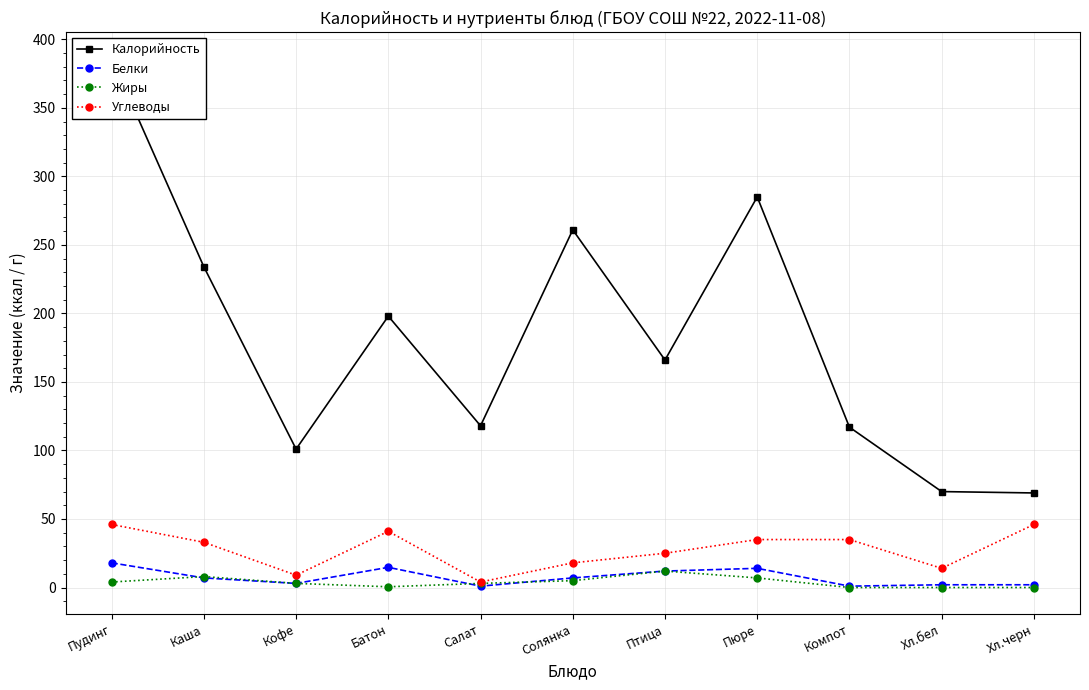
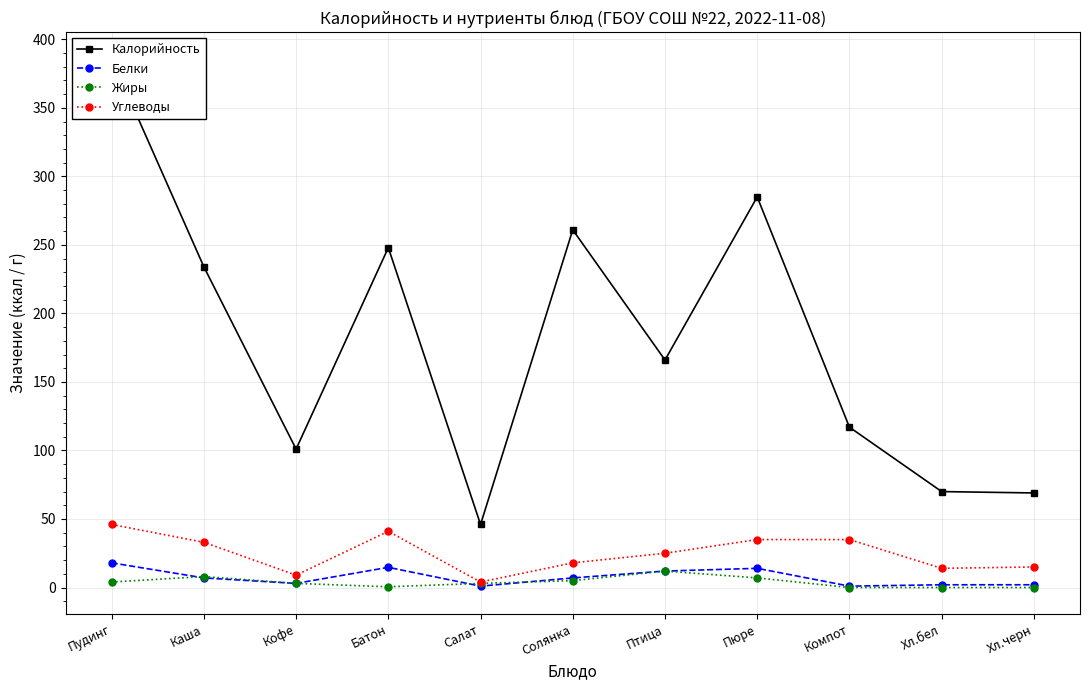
Калорийность, Батон: 198 -> 248
Калорийность, Салат: 118 -> 46
Углеводы, Хл.черн: 46 -> 15
